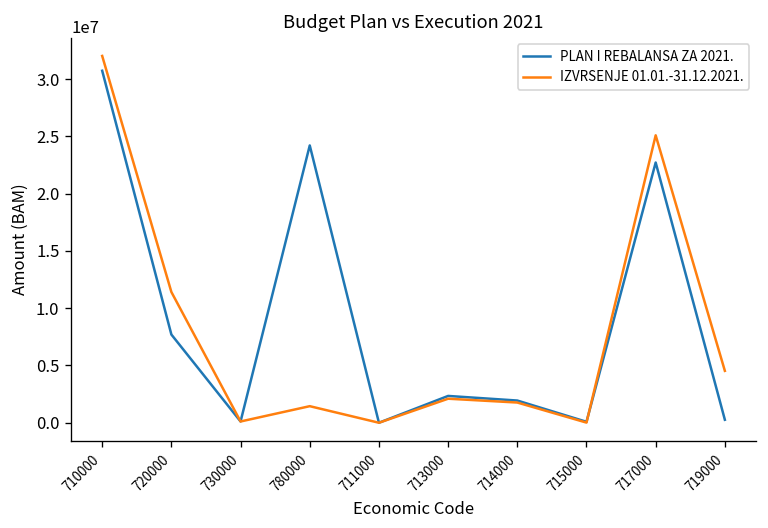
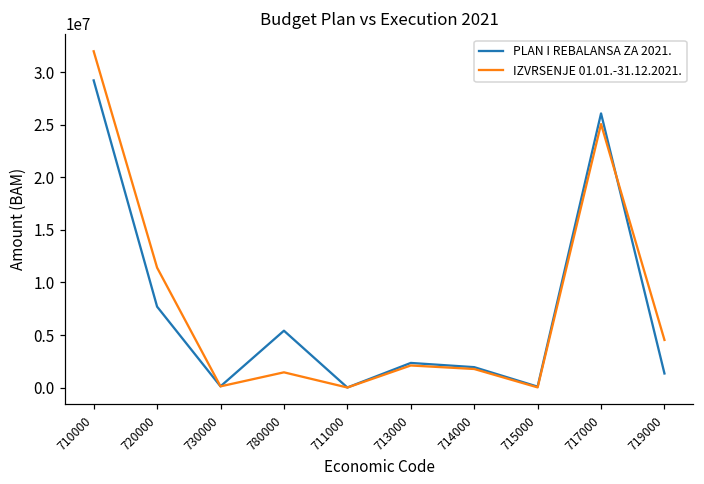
PLAN I REBALANSA ZA 2021., 710000: 31000000 -> 29000000
PLAN I REBALANSA ZA 2021., 780000: 24000000 -> 5000000
PLAN I REBALANSA ZA 2021., 717000: 23000000 -> 26000000
PLAN I REBALANSA ZA 2021., 719000: 0 -> 1000000
